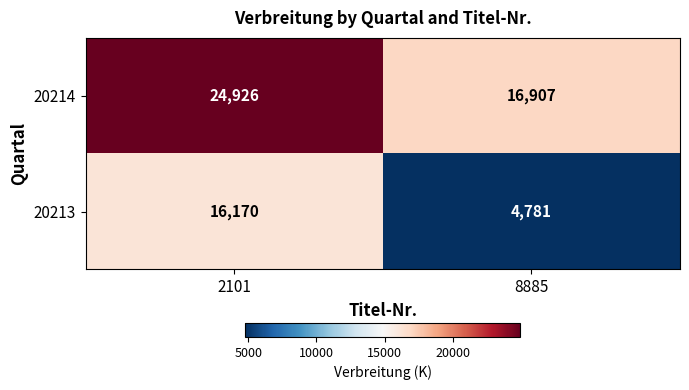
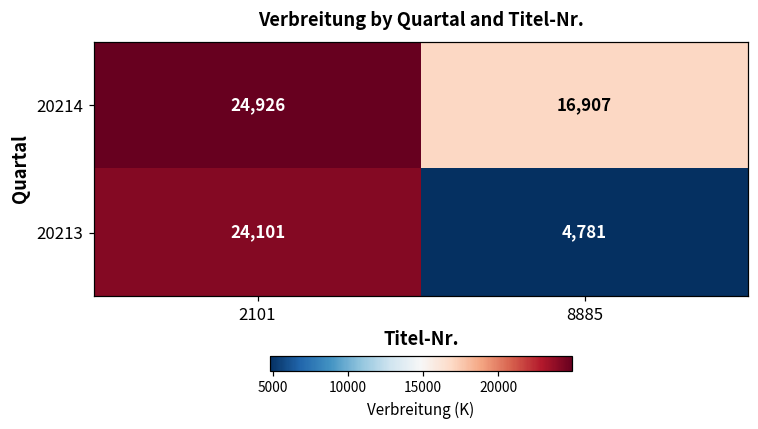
20213, 2101: 16,170 -> 24,101
